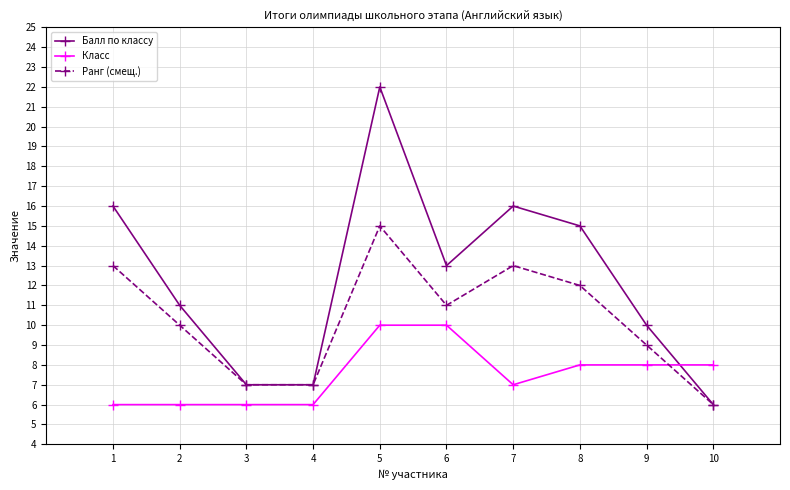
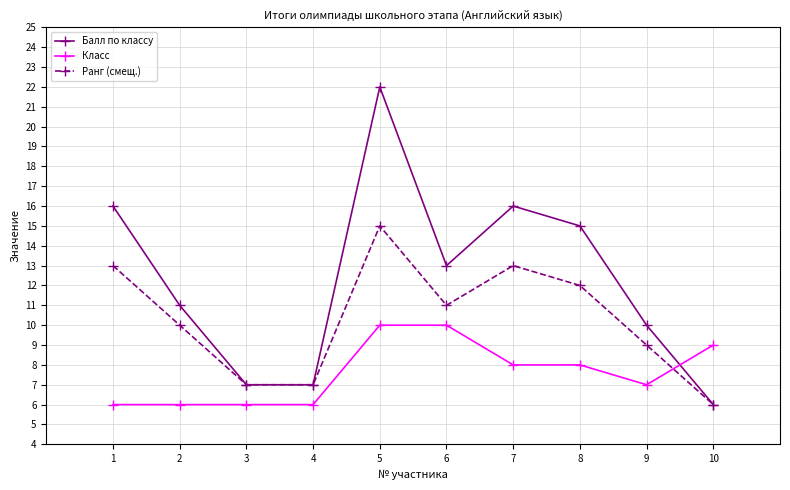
Класс, 7: 7 -> 8
Класс, 9: 8 -> 7
Класс, 10: 8 -> 9
